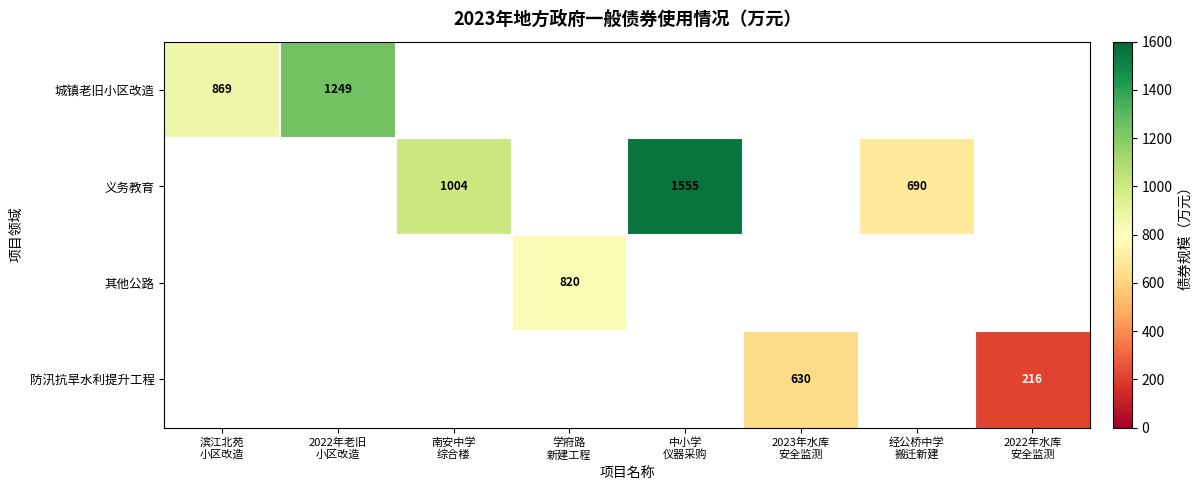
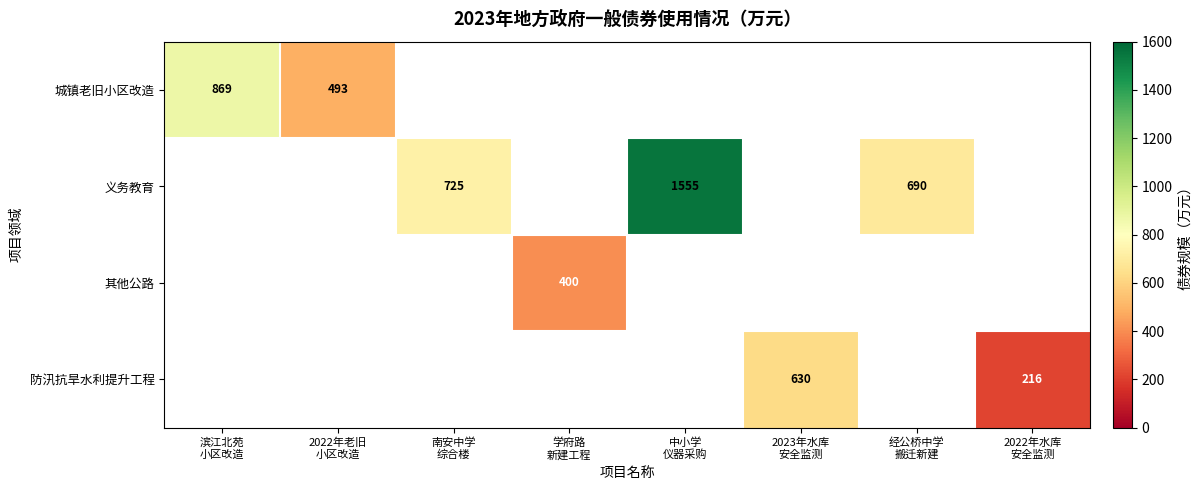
城镇老旧小区改造, 2022年老旧 小区改造: 1249 -> 493
义务教育, 南安中学 综合楼: 1004 -> 725
其他公路, 学府路 新建工程: 820 -> 400
